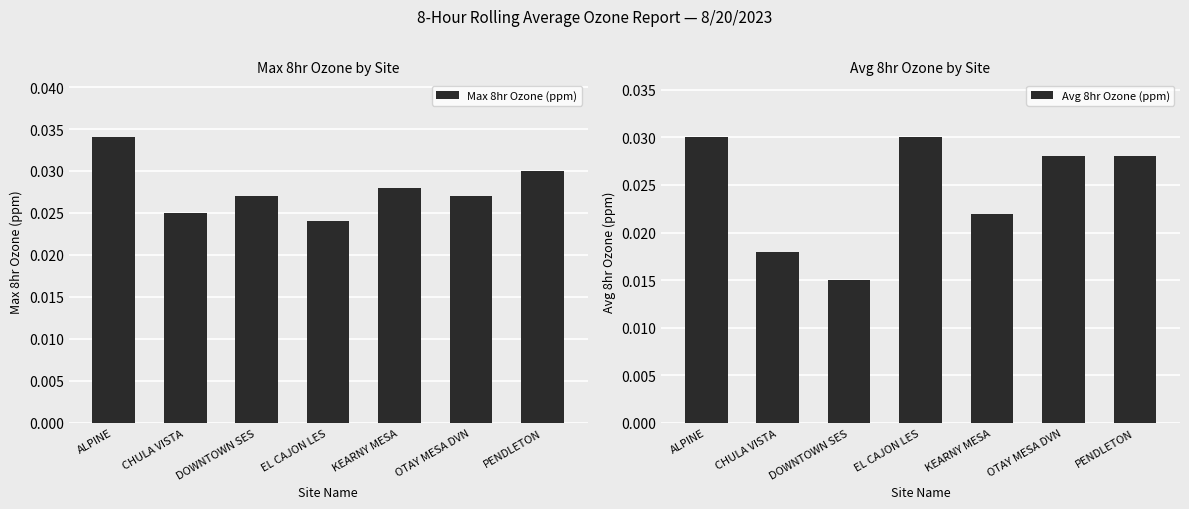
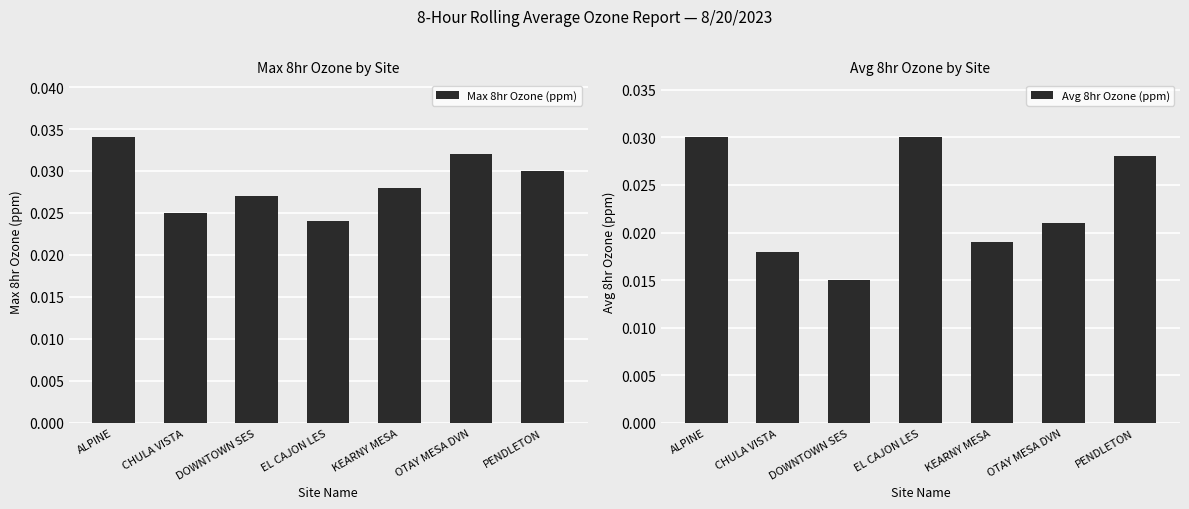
Max 8hr Ozone by Site, OTAY MESA DVN: 0.027 -> 0.032
Avg 8hr Ozone by Site, KEARNY MESA: 0.022 -> 0.019
Avg 8hr Ozone by Site, OTAY MESA DVN: 0.028 -> 0.021
